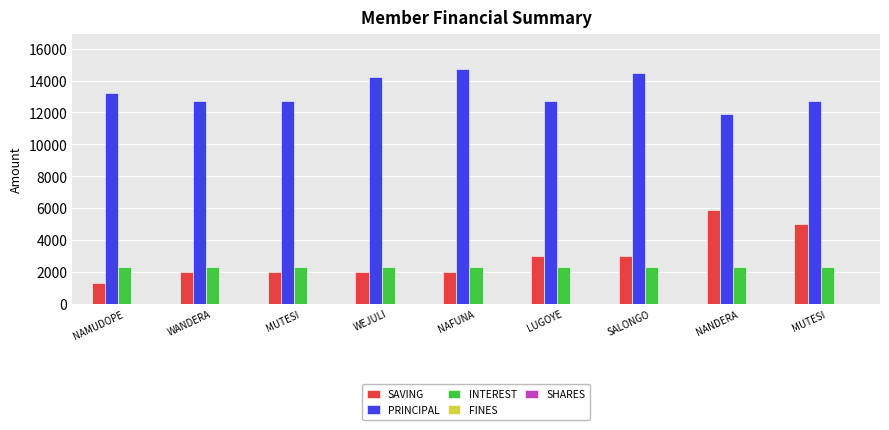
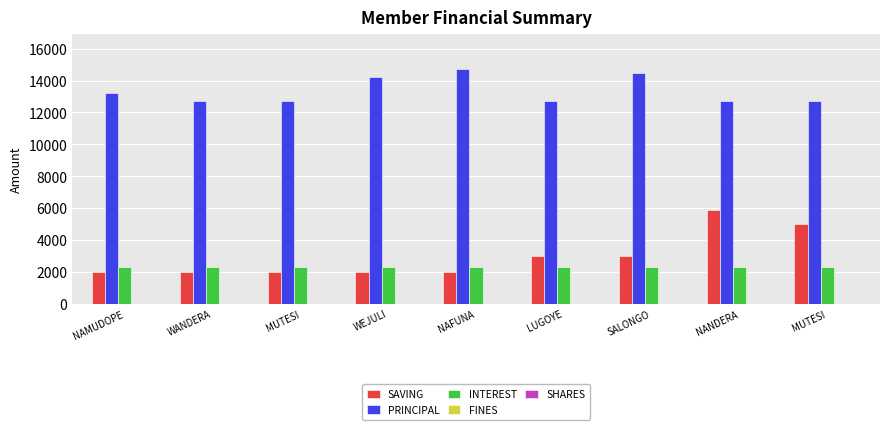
SAVING, NAMUDOPE: 1300 -> 2000
PRINCIPAL, NANDERA: 11900 -> 12700
